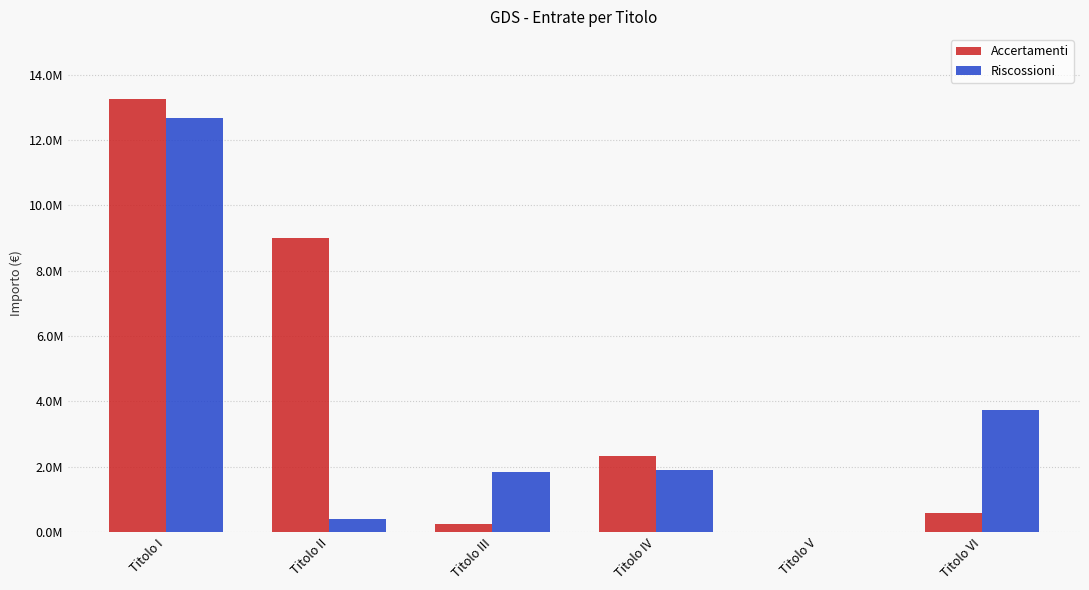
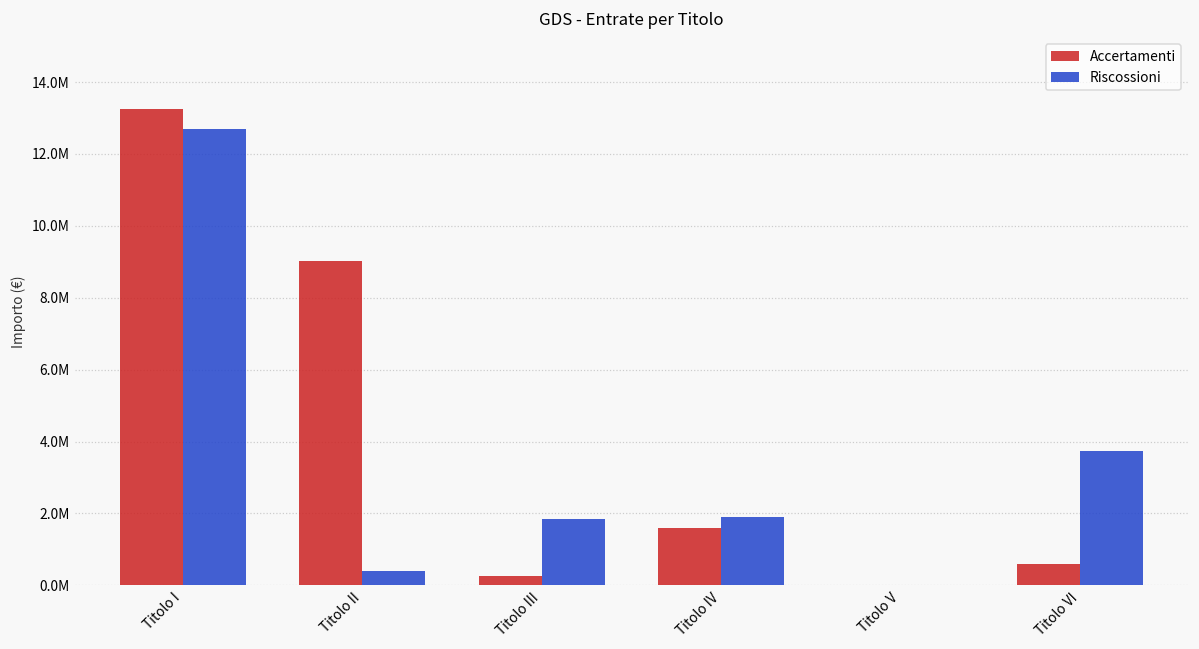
Accertamenti, Titolo IV: 2300000 -> 1600000
